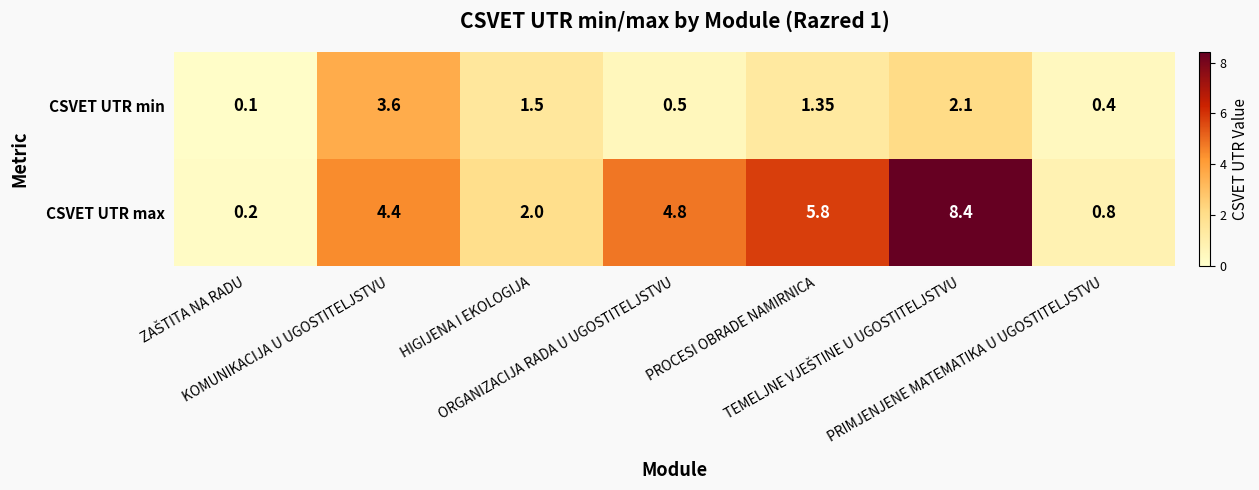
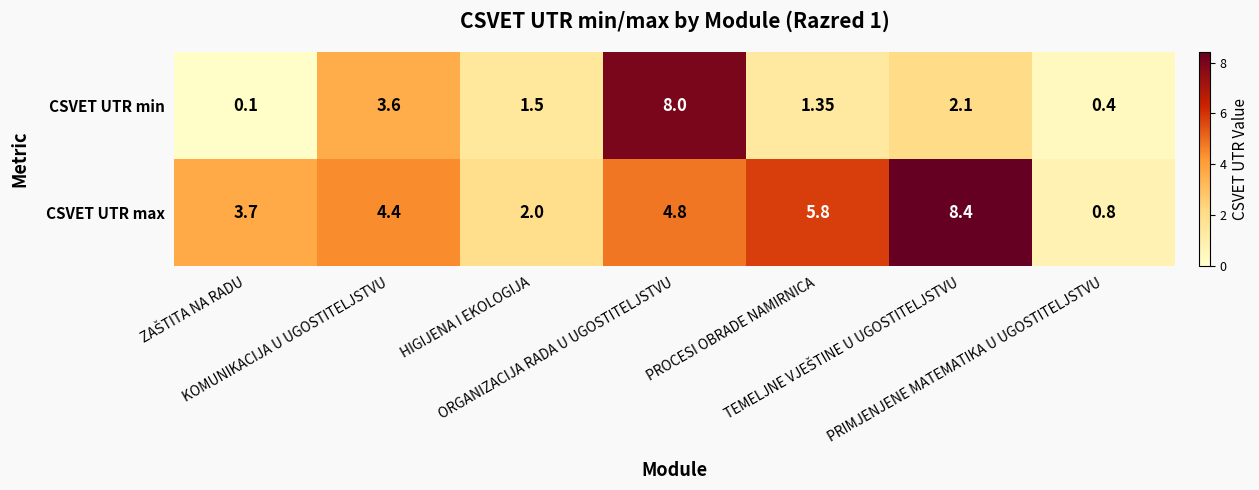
CSVET UTR min, ORGANIZACIJA RADA U UGOSTITELJSTVU: 0.5 -> 8.0
CSVET UTR max, ZAŠTITA NA RADU: 0.2 -> 3.7
